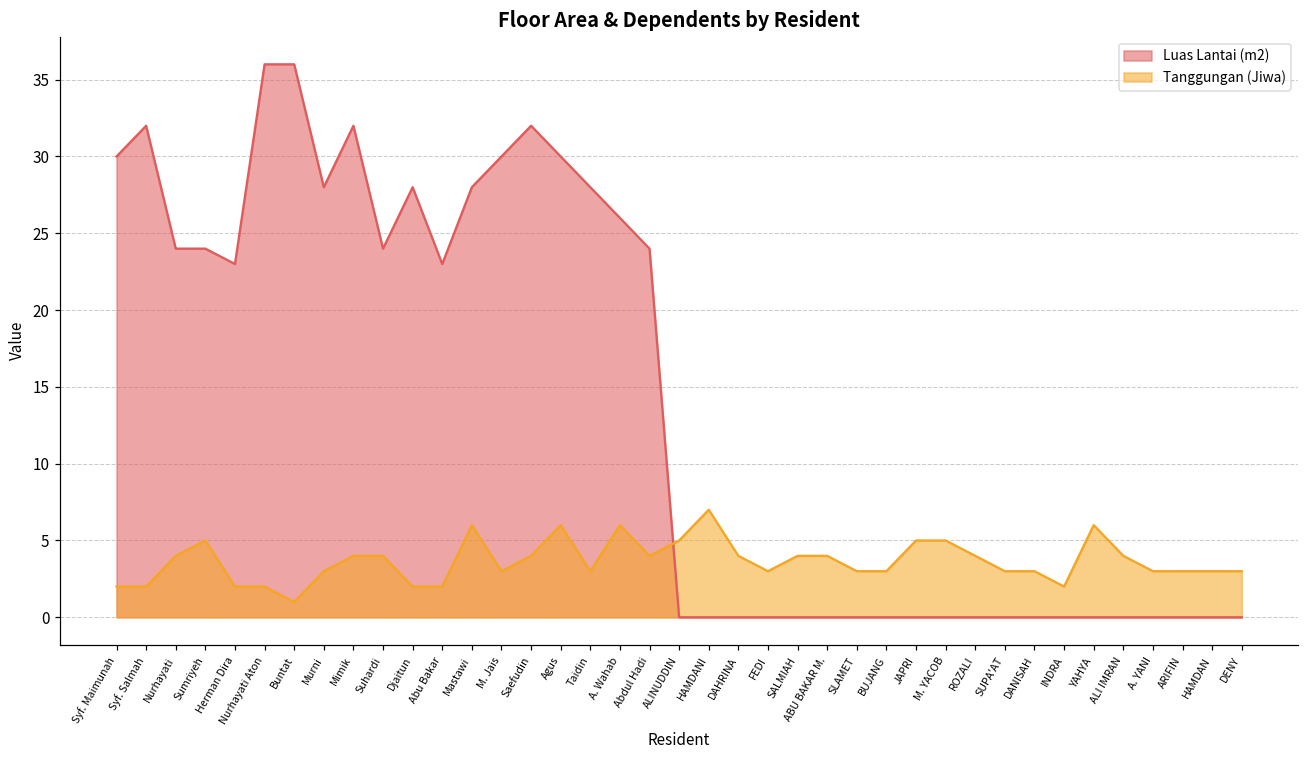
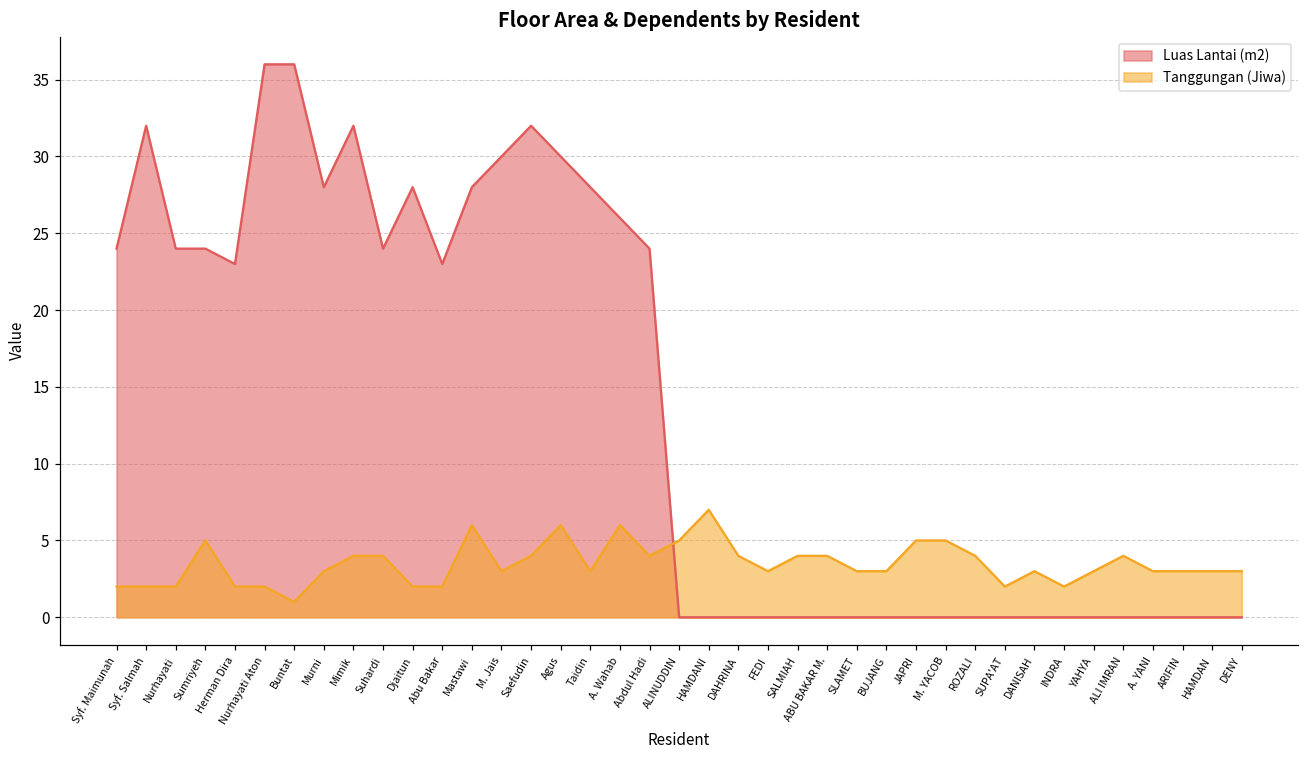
Luas Lantai (m2), Syf. Maimunah: 30 -> 24
Tanggungan (Jiwa), Nurhayati: 4 -> 2
Tanggungan (Jiwa), SUPA'AT: 3 -> 2
Tanggungan (Jiwa), YAHYA: 6 -> 3
